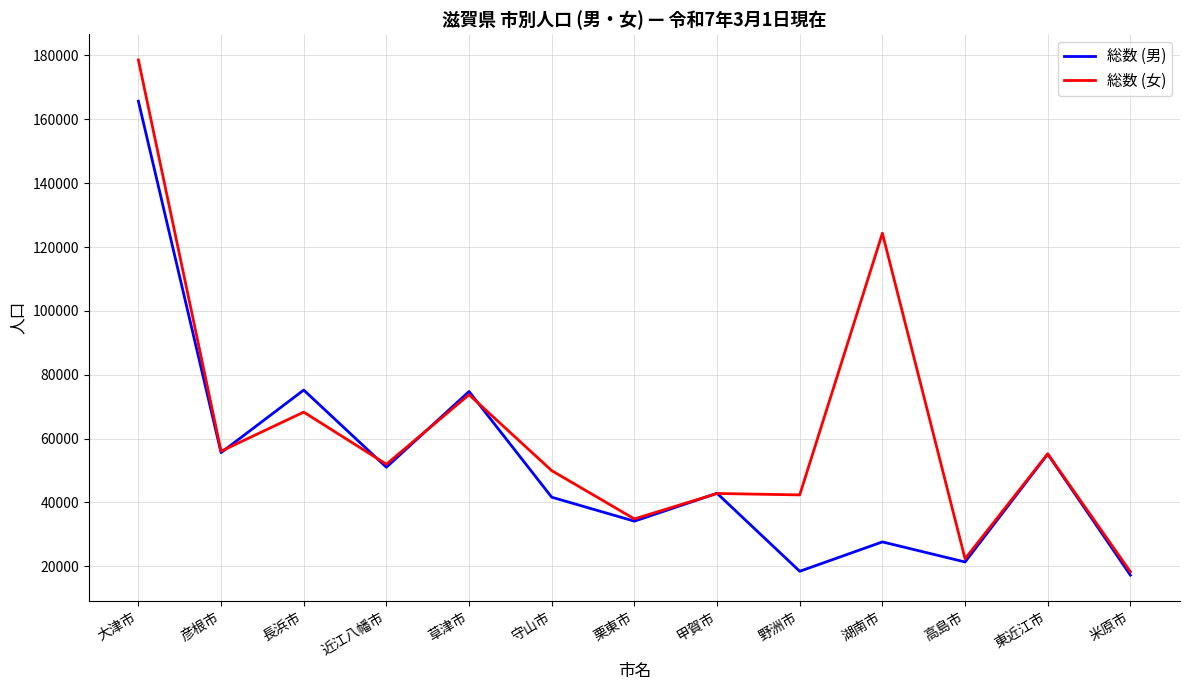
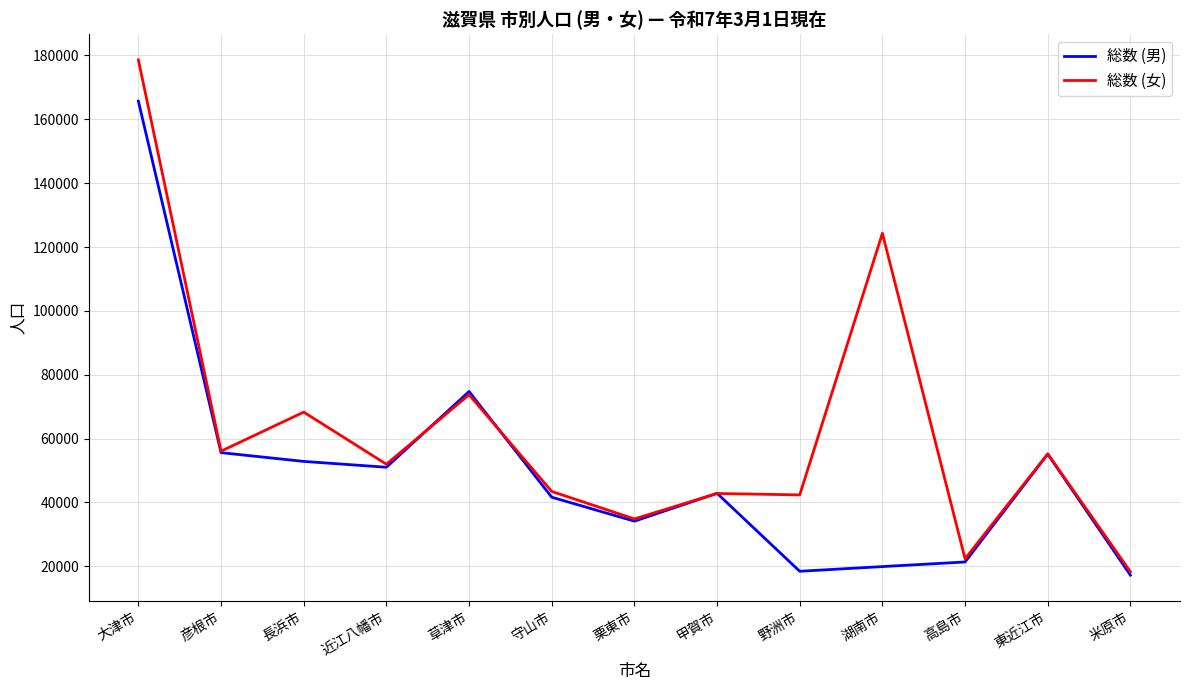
総数 (男), 長浜市: 75000 -> 53000
総数 (女), 守山市: 50000 -> 43000
総数 (男), 湖南市: 28000 -> 20000
